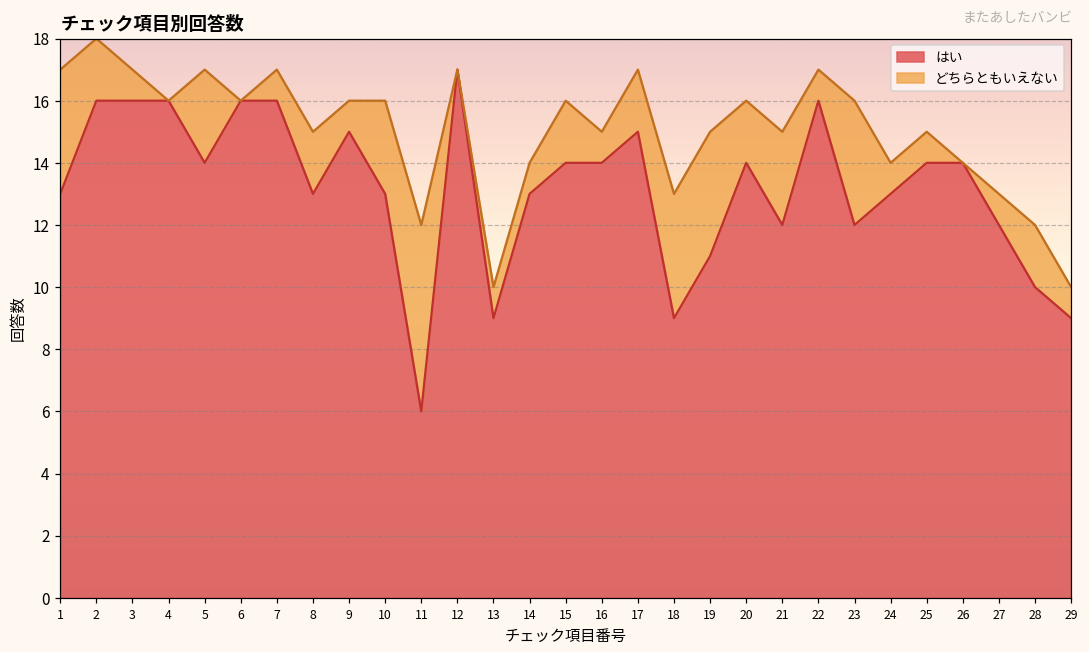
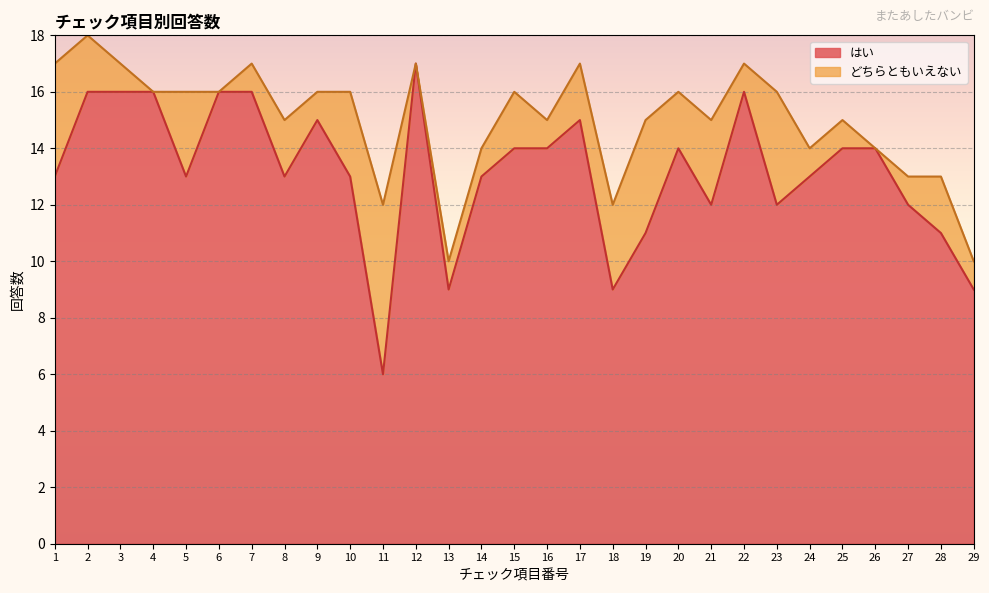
はい, 5: 14 -> 13
どちらともいえない, 18: 4 -> 3
はい, 28: 10 -> 11
